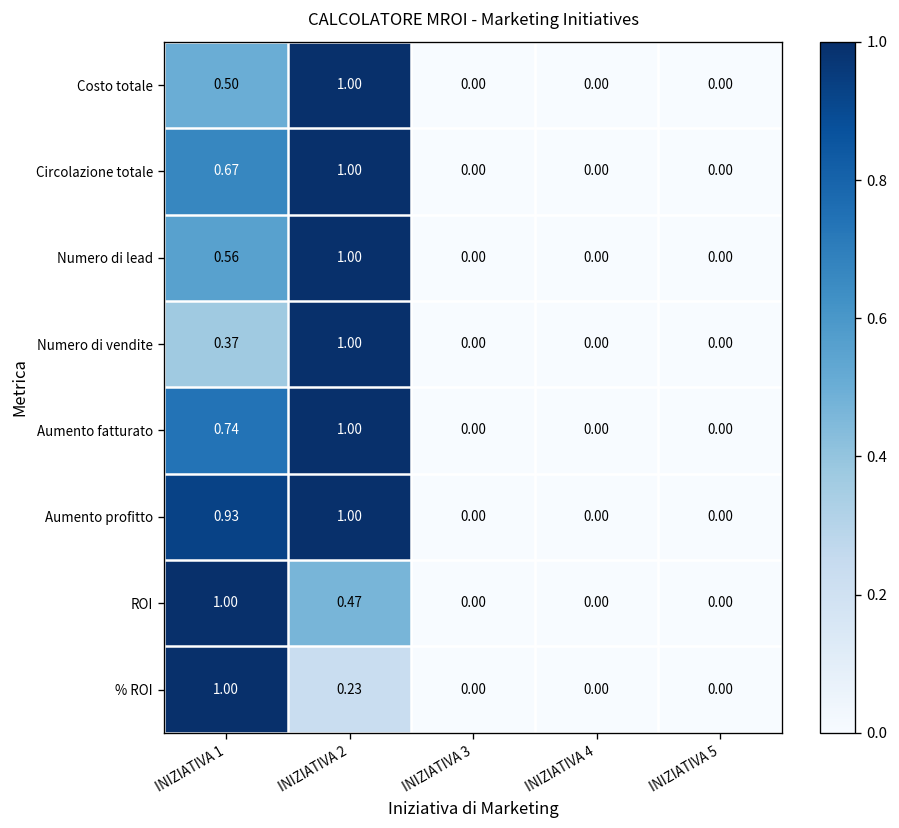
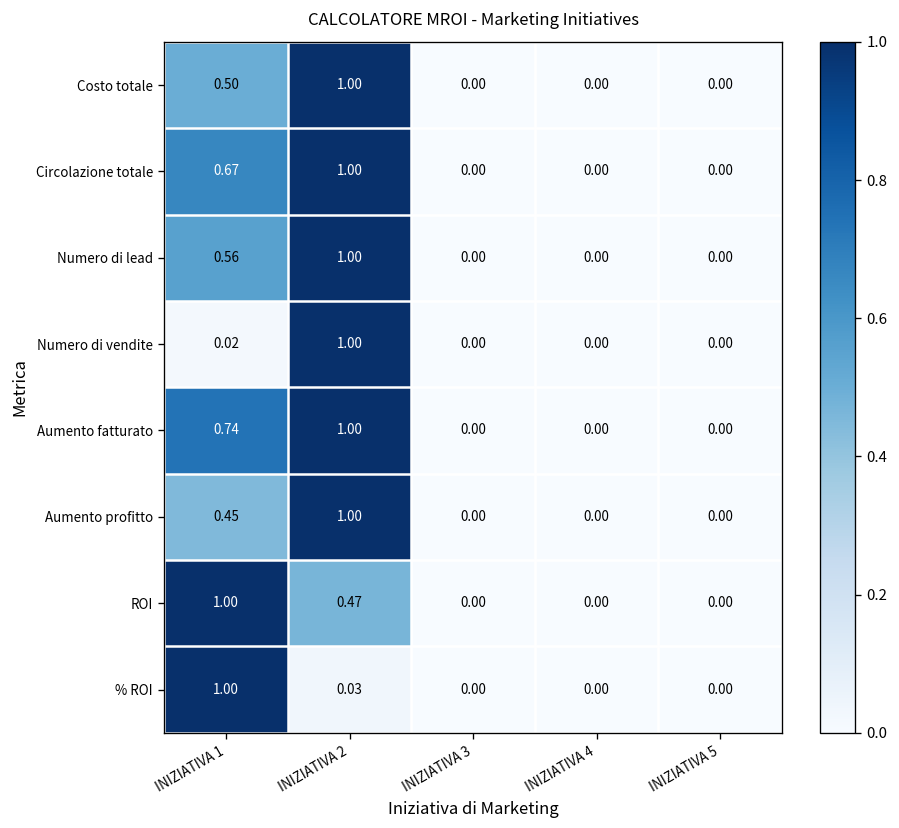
Numero di vendite, INIZIATIVA 1: 0.37 -> 0.02
Aumento profitto, INIZIATIVA 1: 0.93 -> 0.45
% ROI, INIZIATIVA 2: 0.23 -> 0.03
